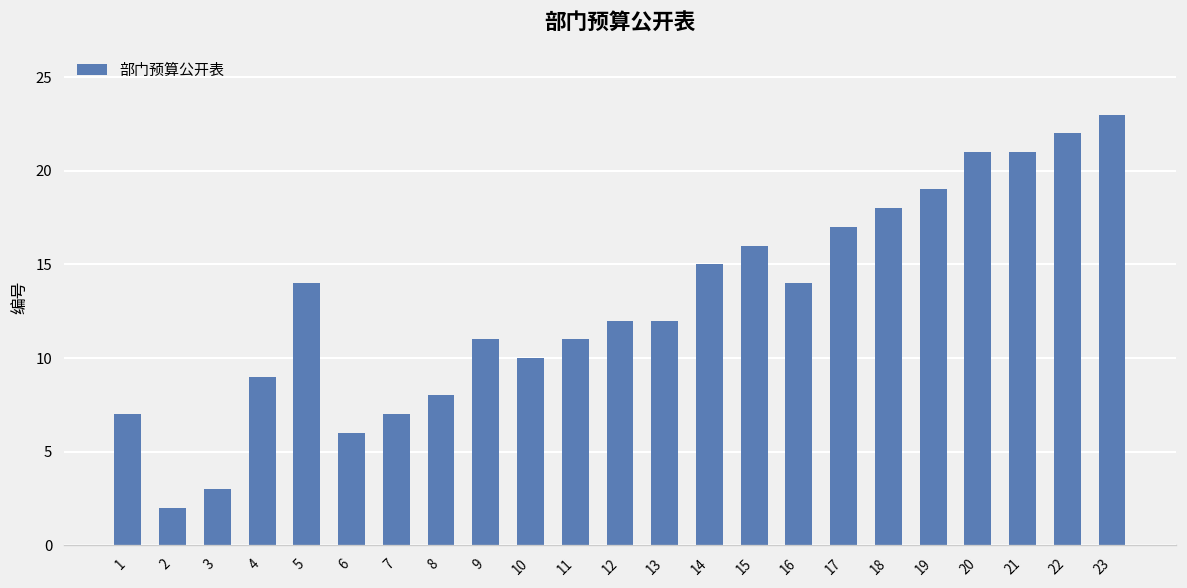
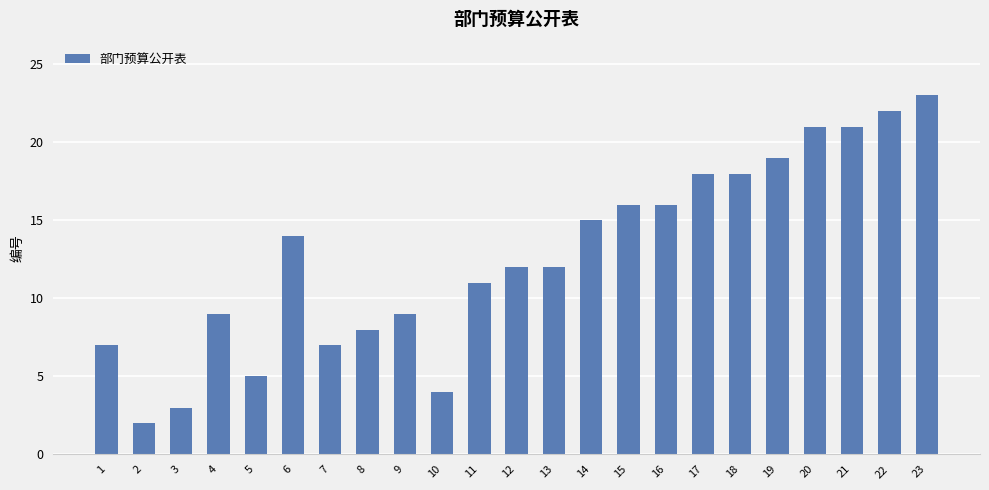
5: 14 -> 5
6: 6 -> 14
9: 11 -> 9
10: 10 -> 4
16: 14 -> 16
17: 17 -> 18
